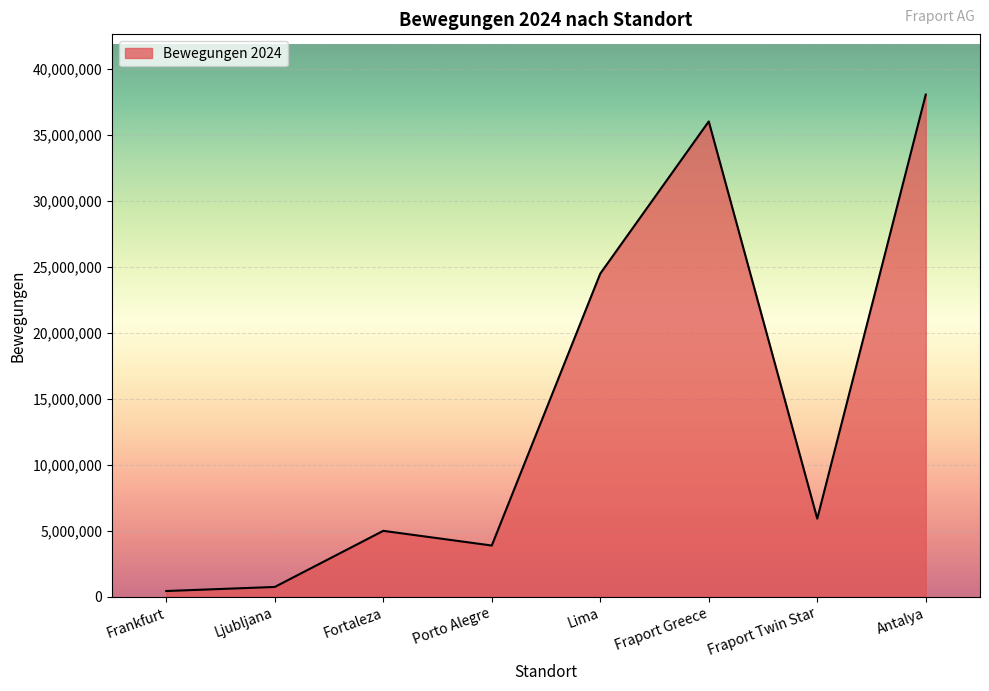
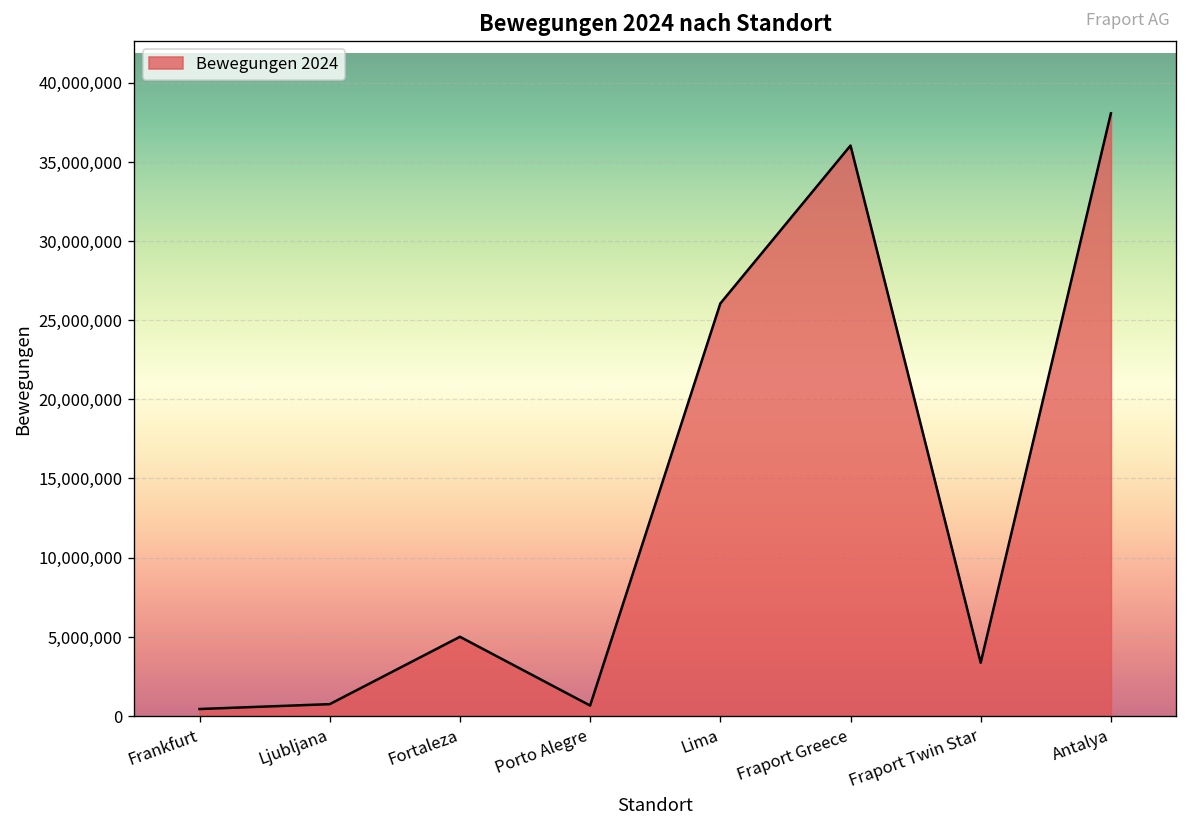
Porto Alegre: 3,900,000 -> 700,000
Lima: 24,500,000 -> 26,100,000
Fraport Twin Star: 5,900,000 -> 3,400,000
